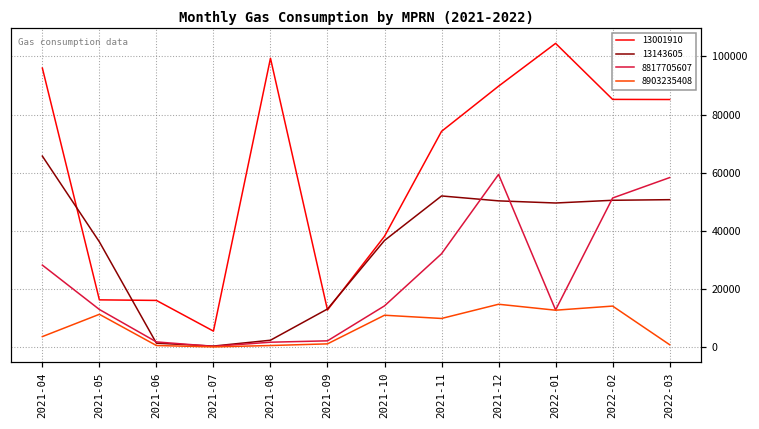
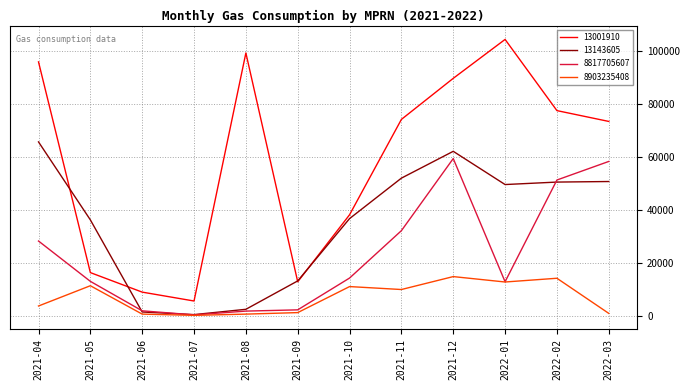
13001910, 2021-06: 16000 -> 9000
13143605, 2021-12: 50000 -> 62000
13001910, 2022-02: 85000 -> 78000
13001910, 2022-03: 85000 -> 73000
